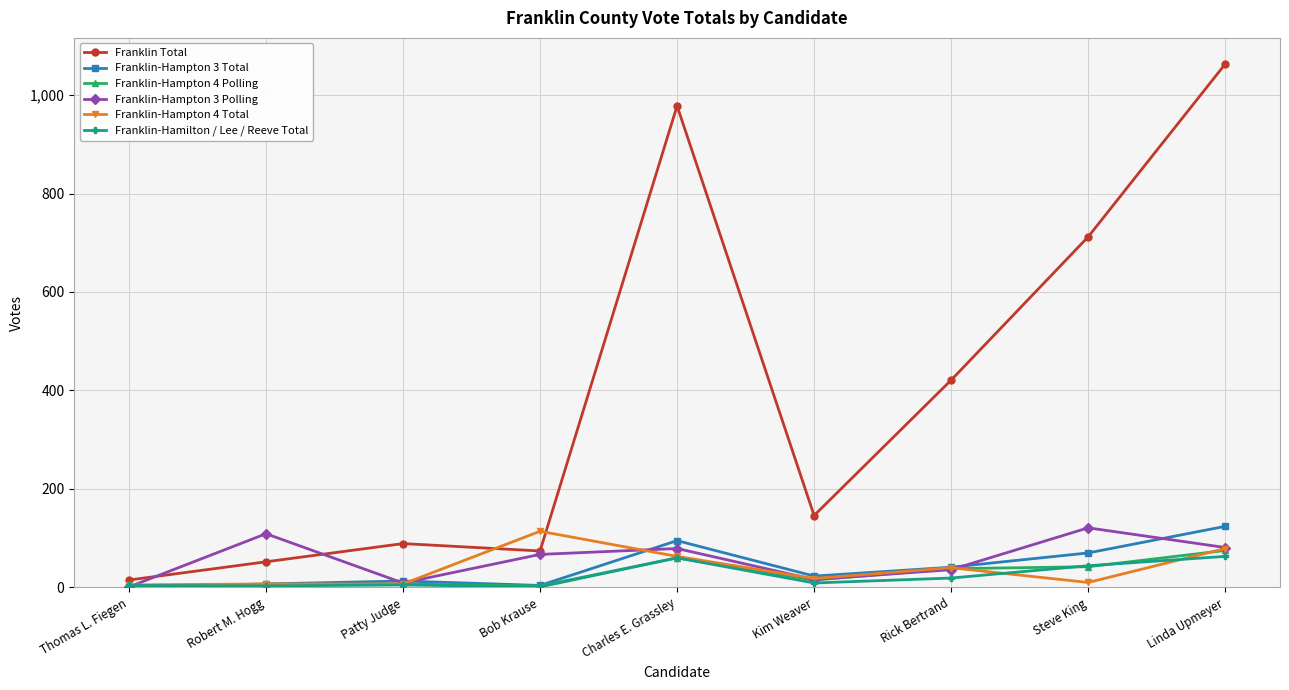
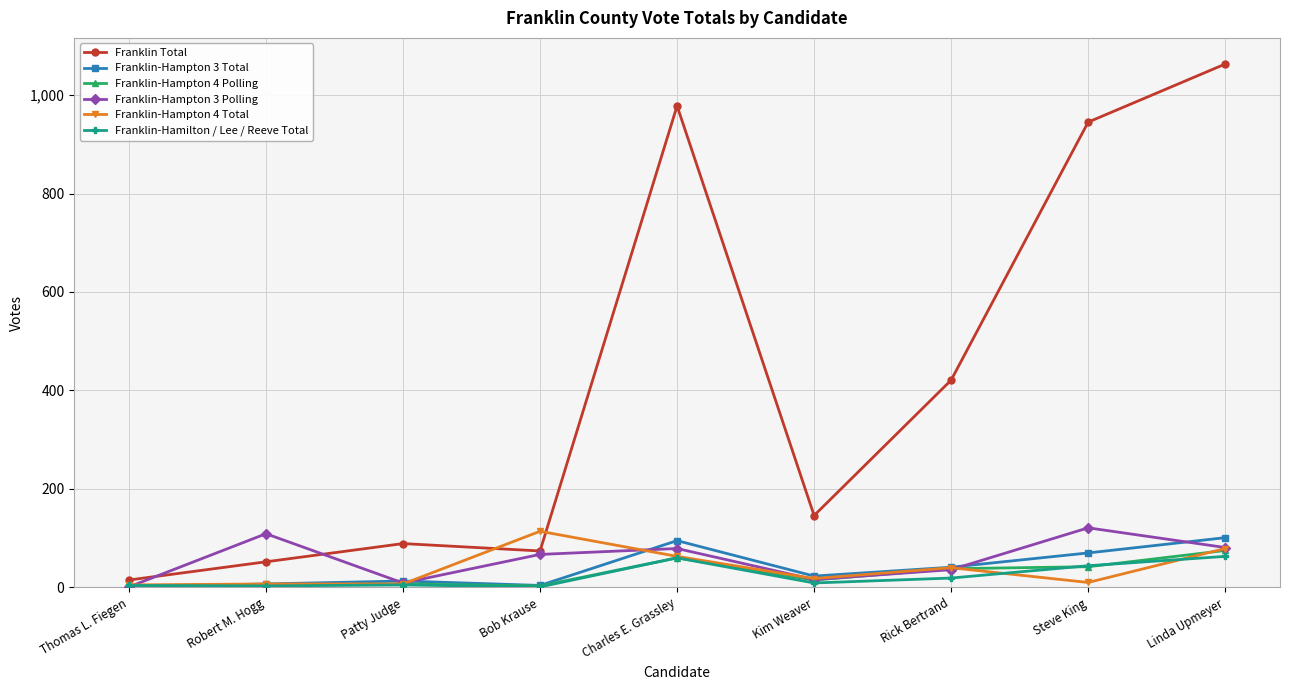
Franklin Total, Steve King: 710 -> 950
Franklin-Hampton 3 Total, Linda Upmeyer: 120 -> 100
